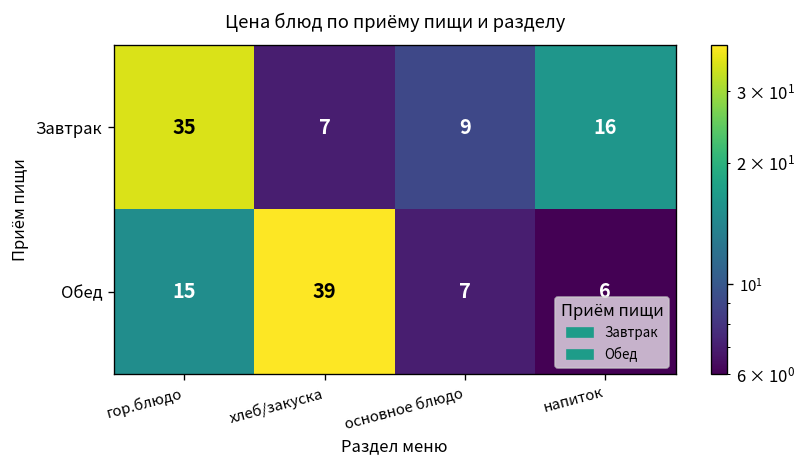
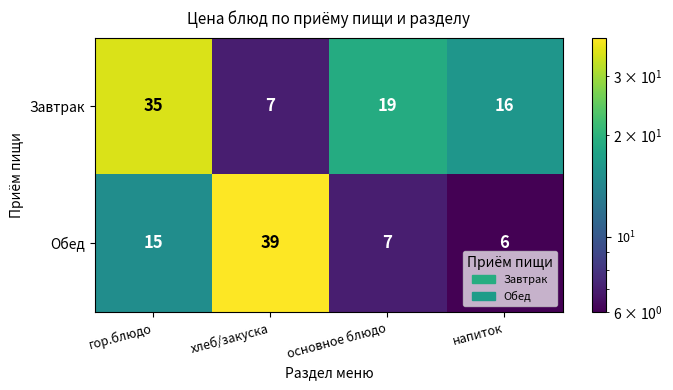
Завтрак, основное блюдо: 9 -> 19
